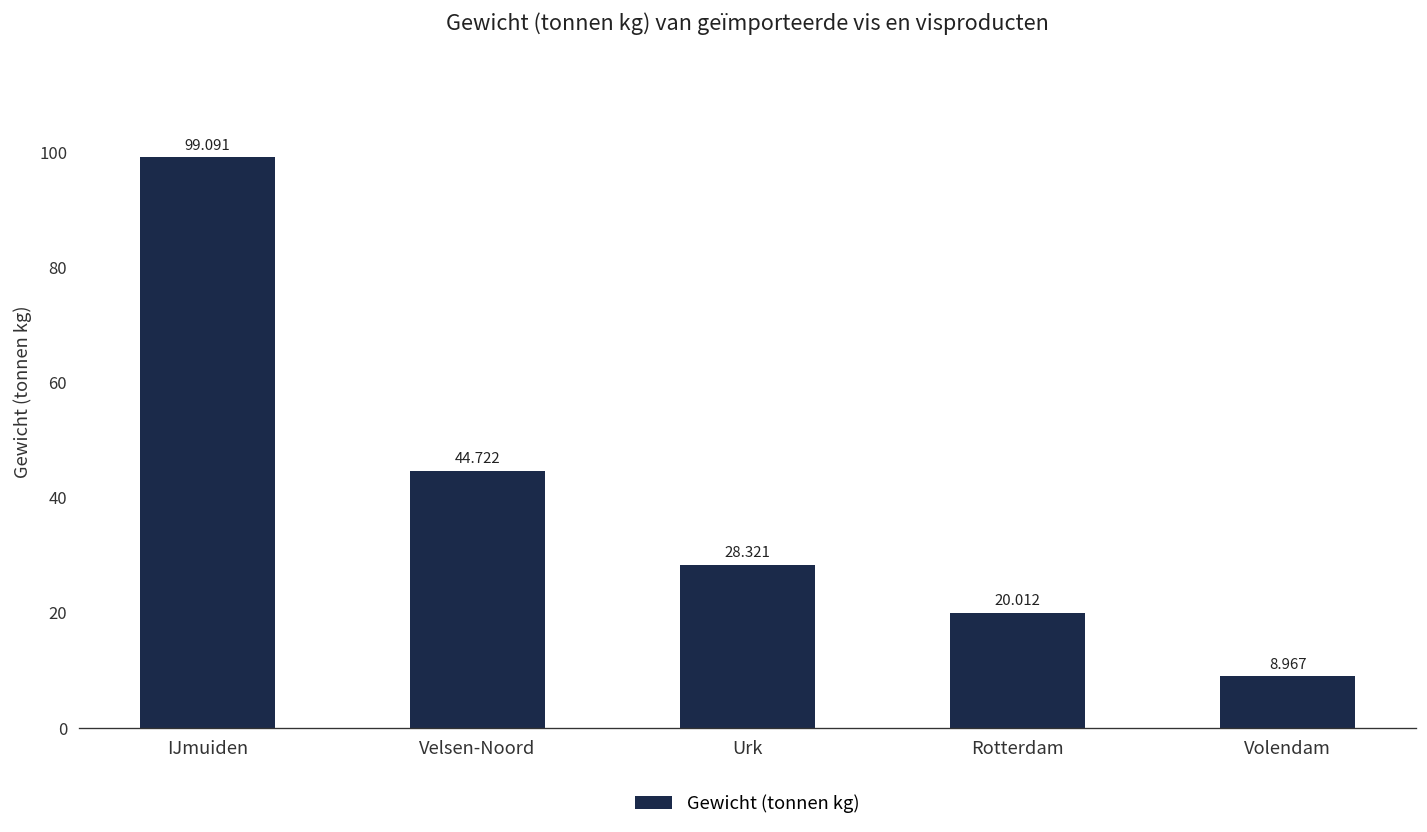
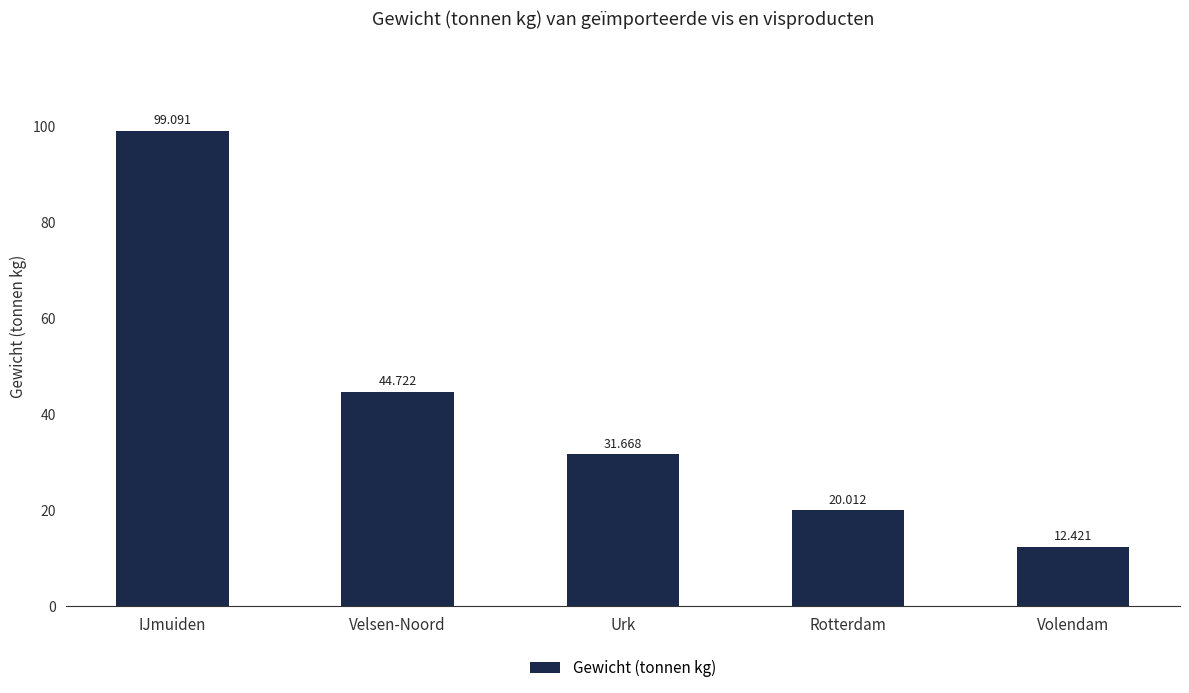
Urk: 28.321 -> 31.668
Volendam: 8.967 -> 12.421
